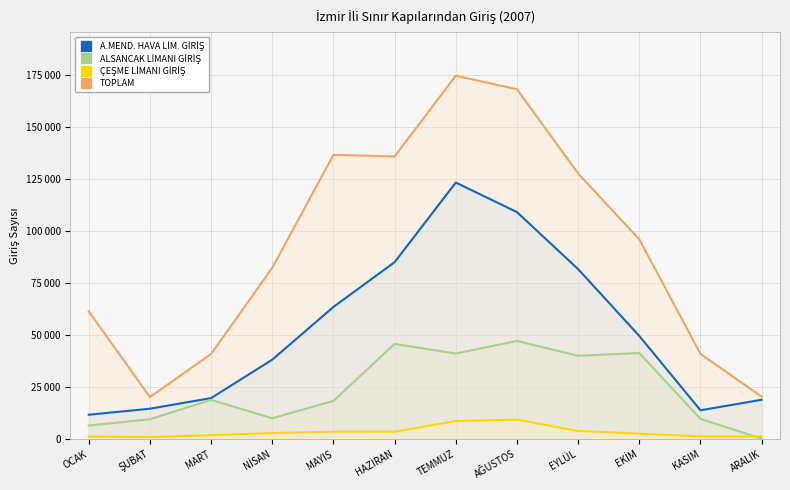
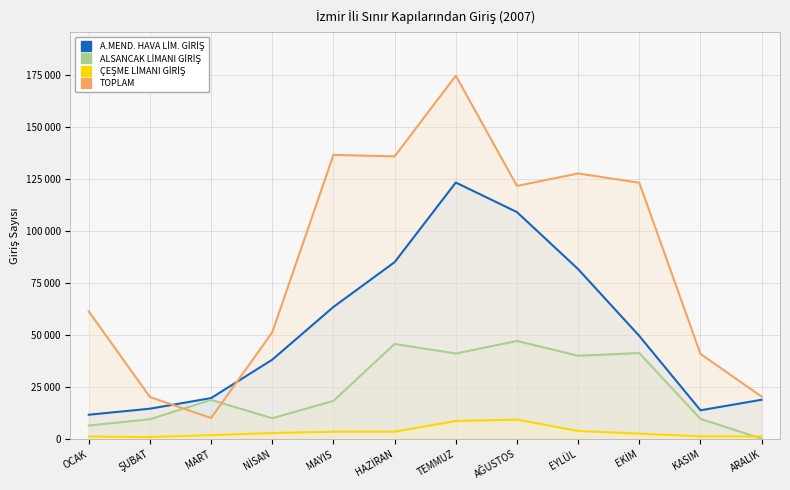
TOPLAM, MART: 41000 -> 10000
TOPLAM, NİSAN: 82000 -> 51000
TOPLAM, AĞUSTOS: 168000 -> 122000
TOPLAM, EKİM: 96000 -> 123000
